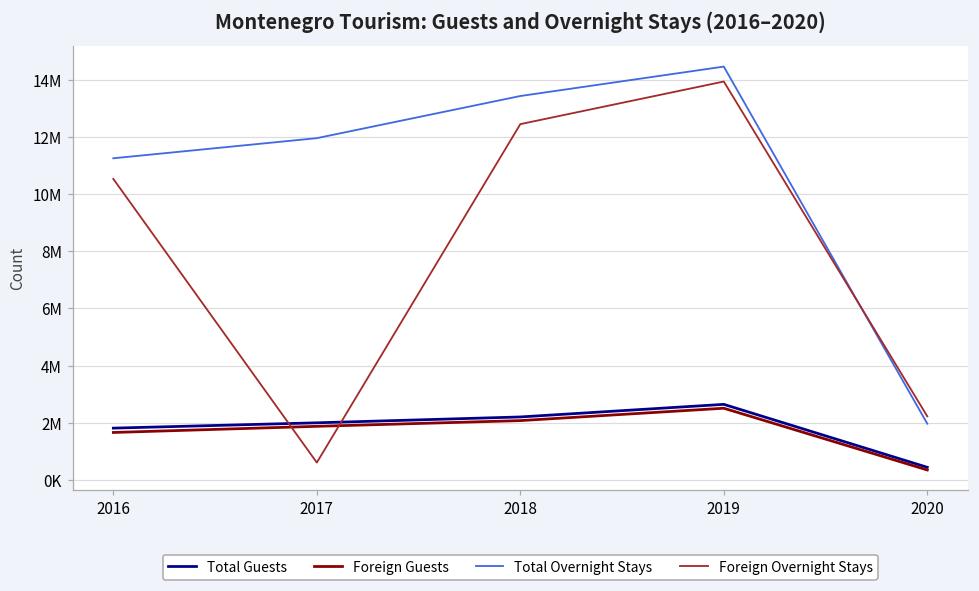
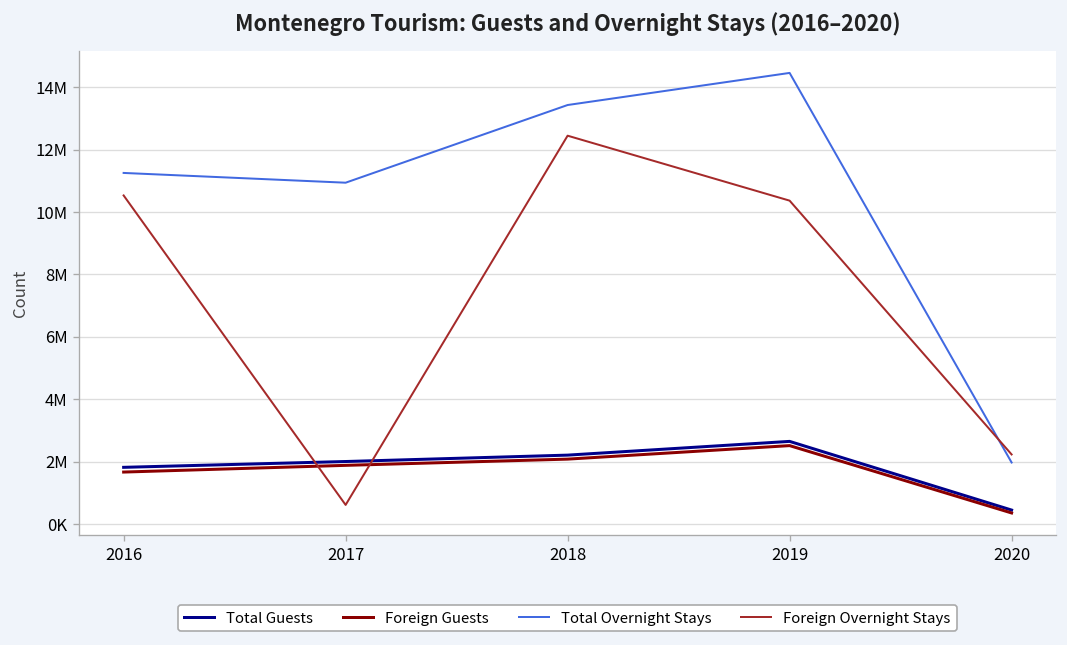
Total Overnight Stays, 2017: 12000000 -> 10900000
Foreign Overnight Stays, 2019: 13900000 -> 10400000
